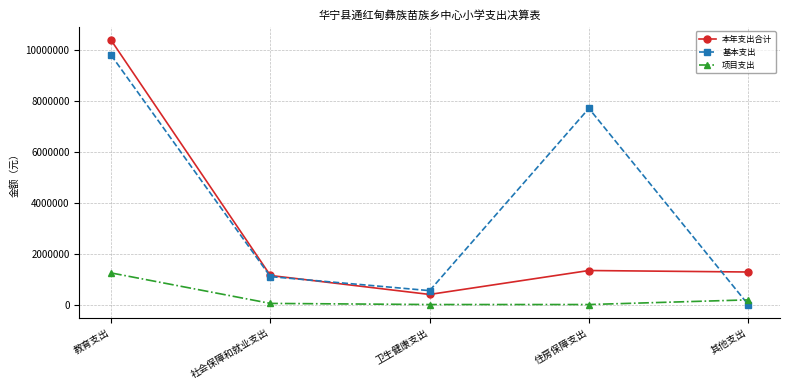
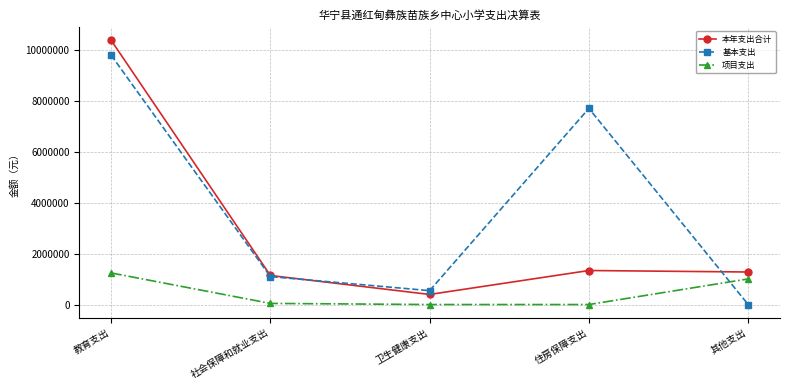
项目支出, 其他支出: 200000 -> 1000000
